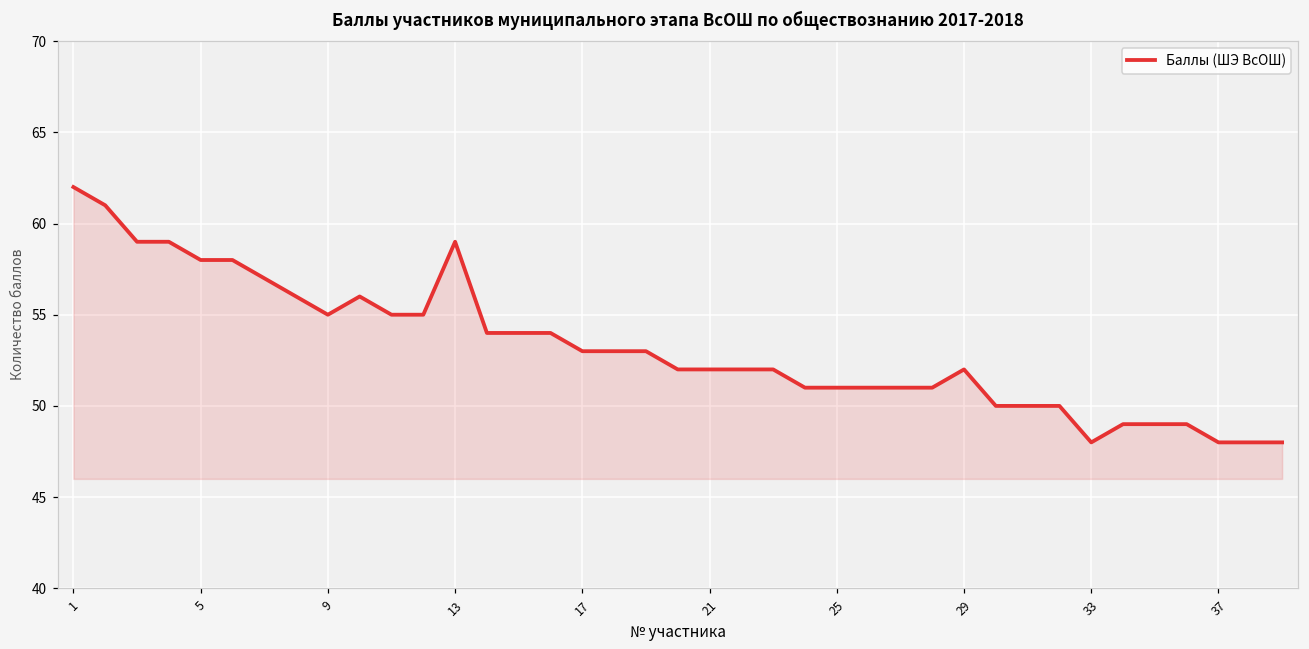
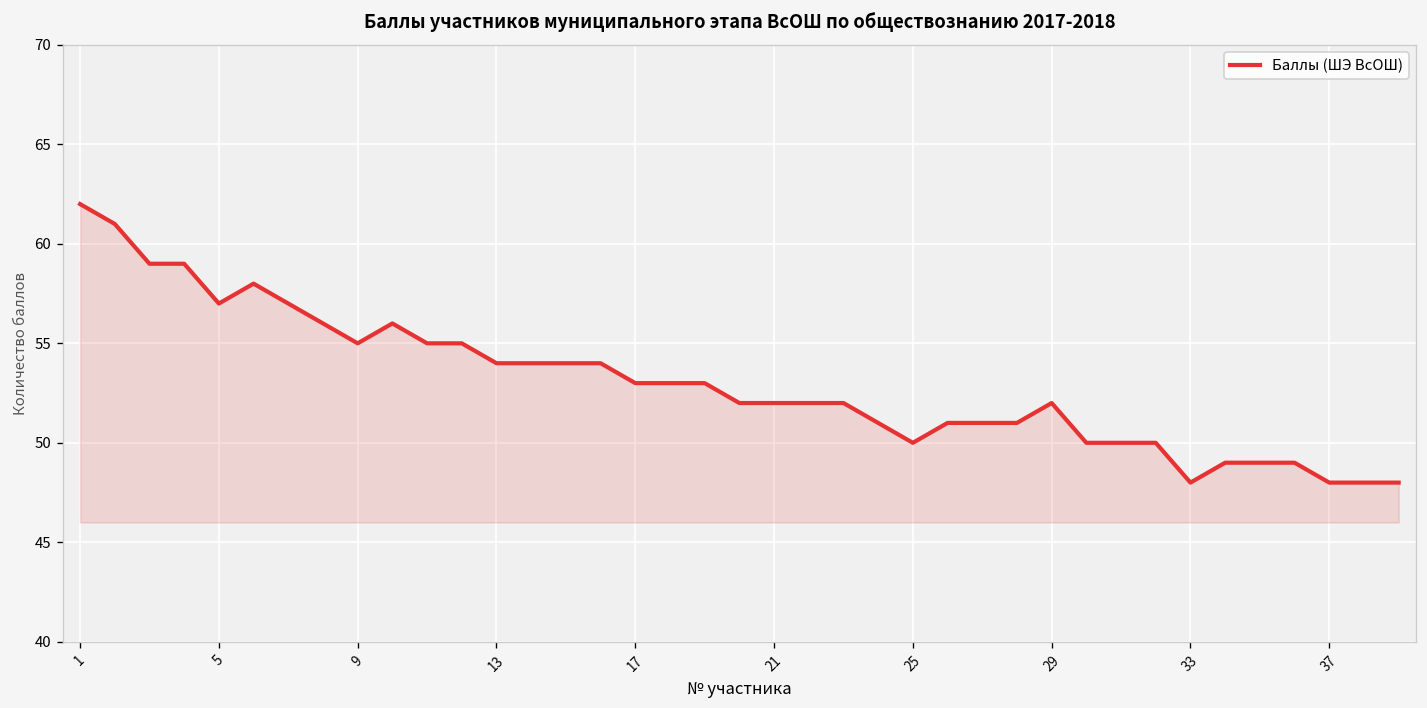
5: 58 -> 57
13: 59 -> 54
25: 51 -> 50
